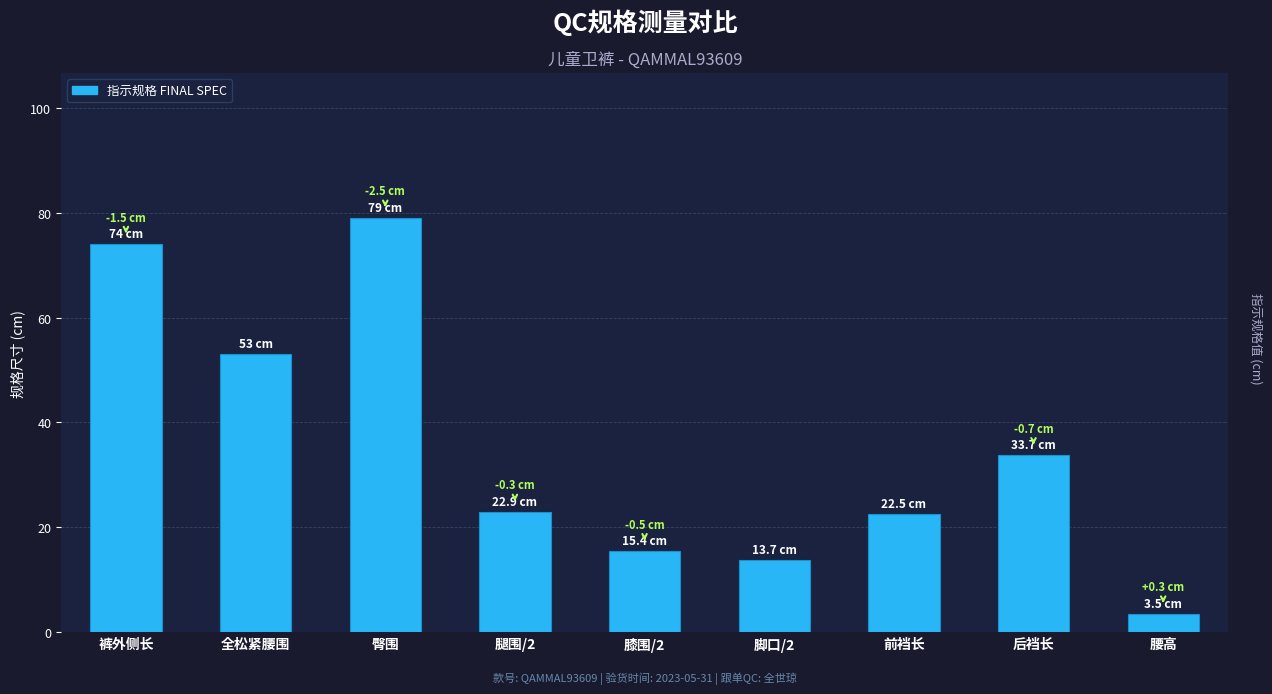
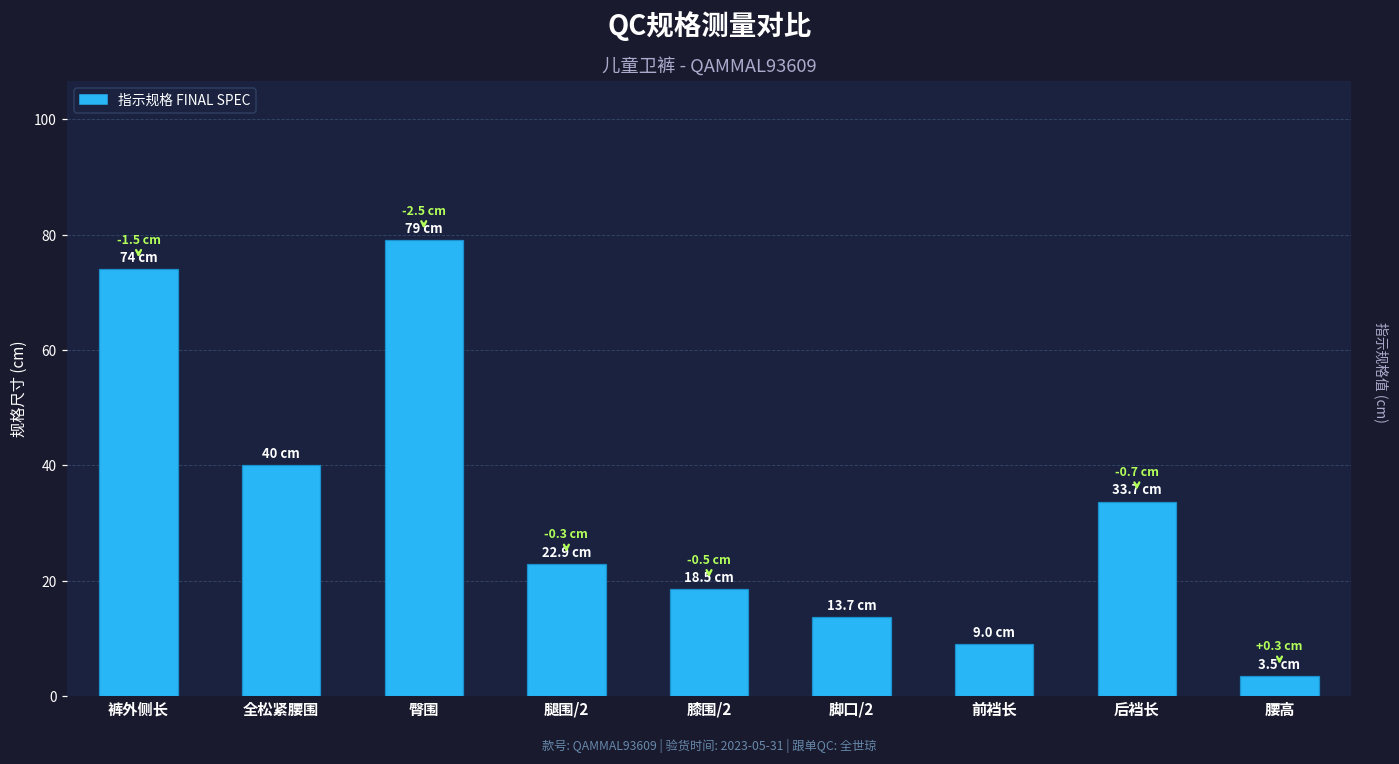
全松紧腰围: 53 -> 40
膝围/2: 15.4 -> 18.5
前裆长: 22.5 -> 9.0
